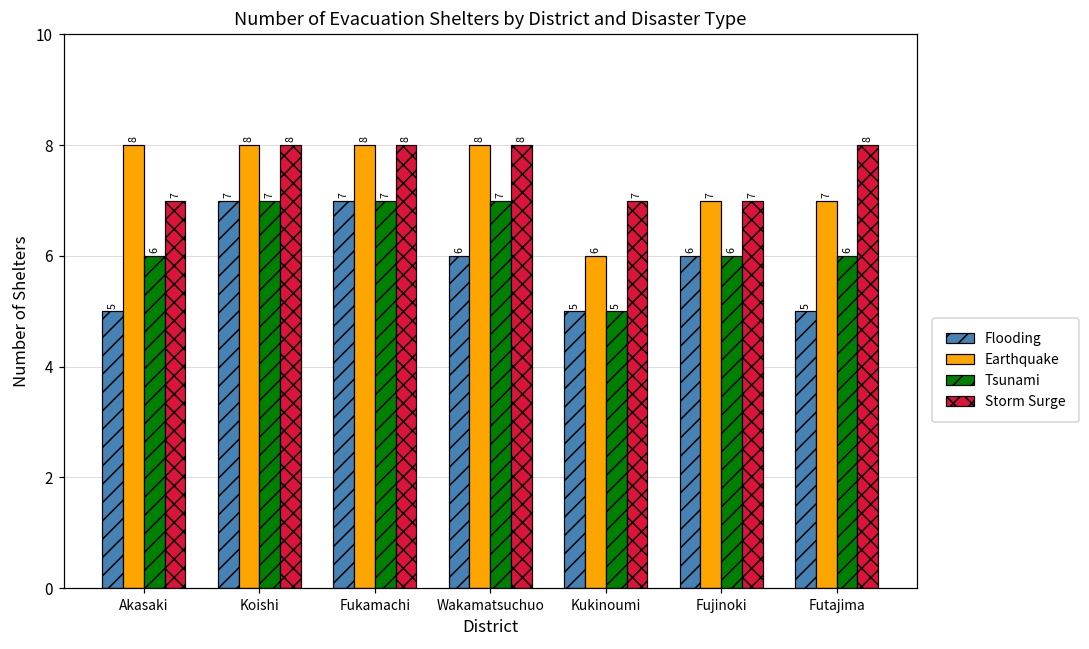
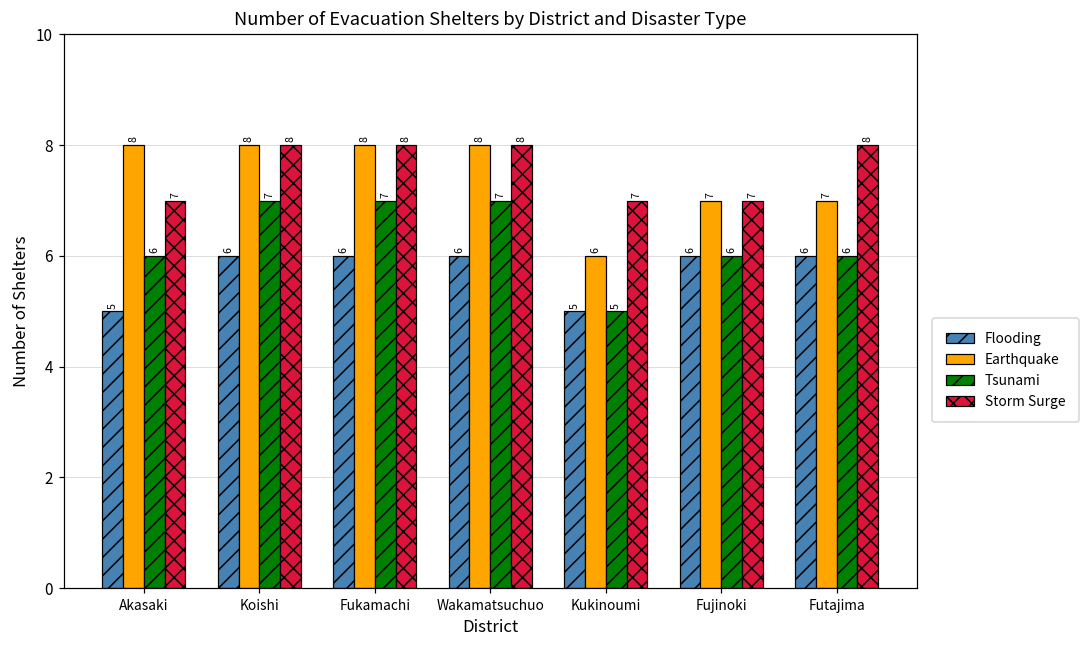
Flooding, Koishi: 7 -> 6
Flooding, Fukamachi: 7 -> 6
Flooding, Futajima: 5 -> 6
